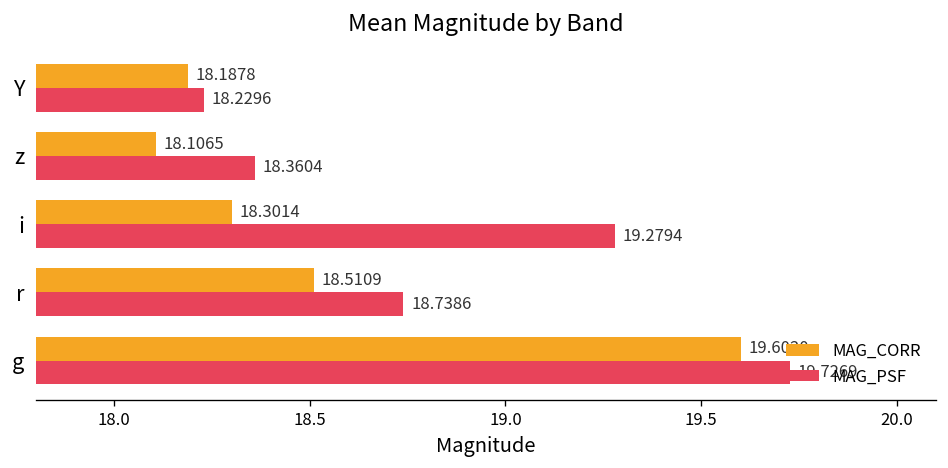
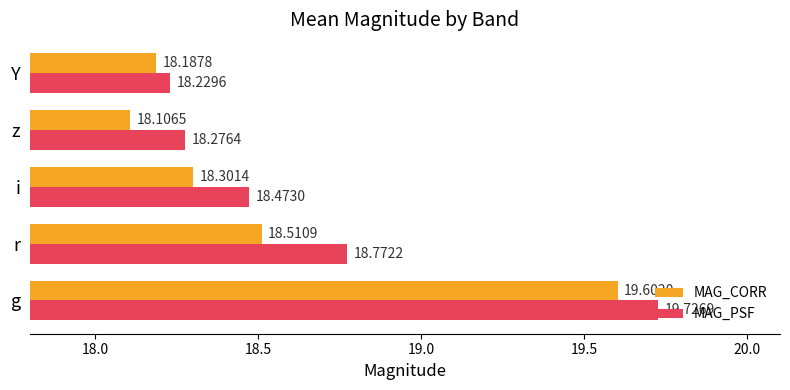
MAG_PSF, z: 18.3604 -> 18.2764
MAG_PSF, i: 19.2794 -> 18.4730
MAG_PSF, r: 18.7386 -> 18.7722
